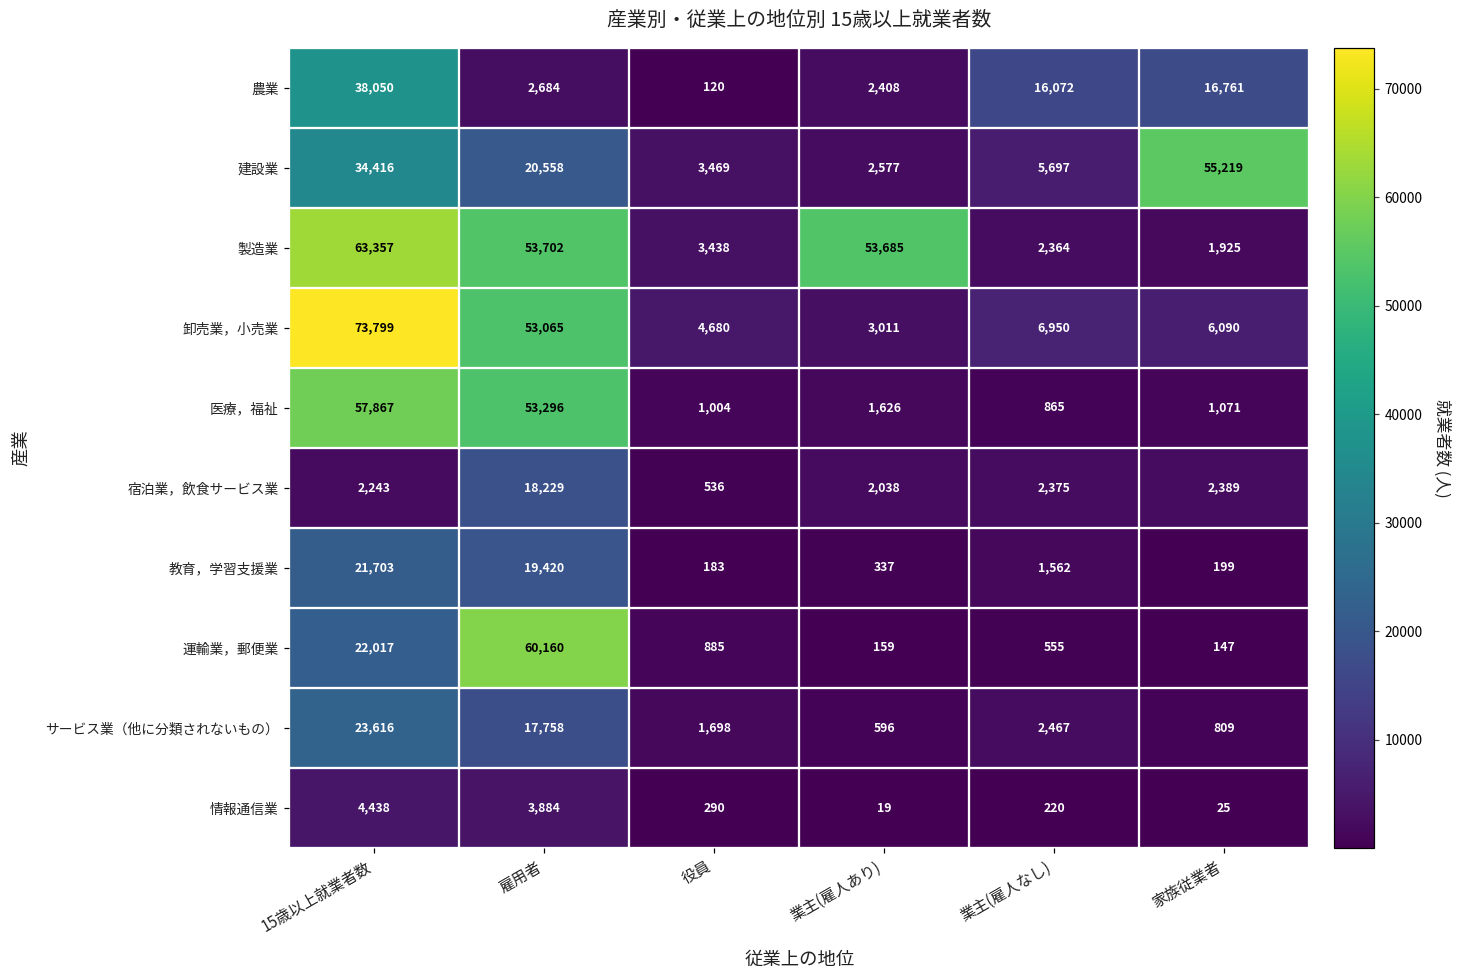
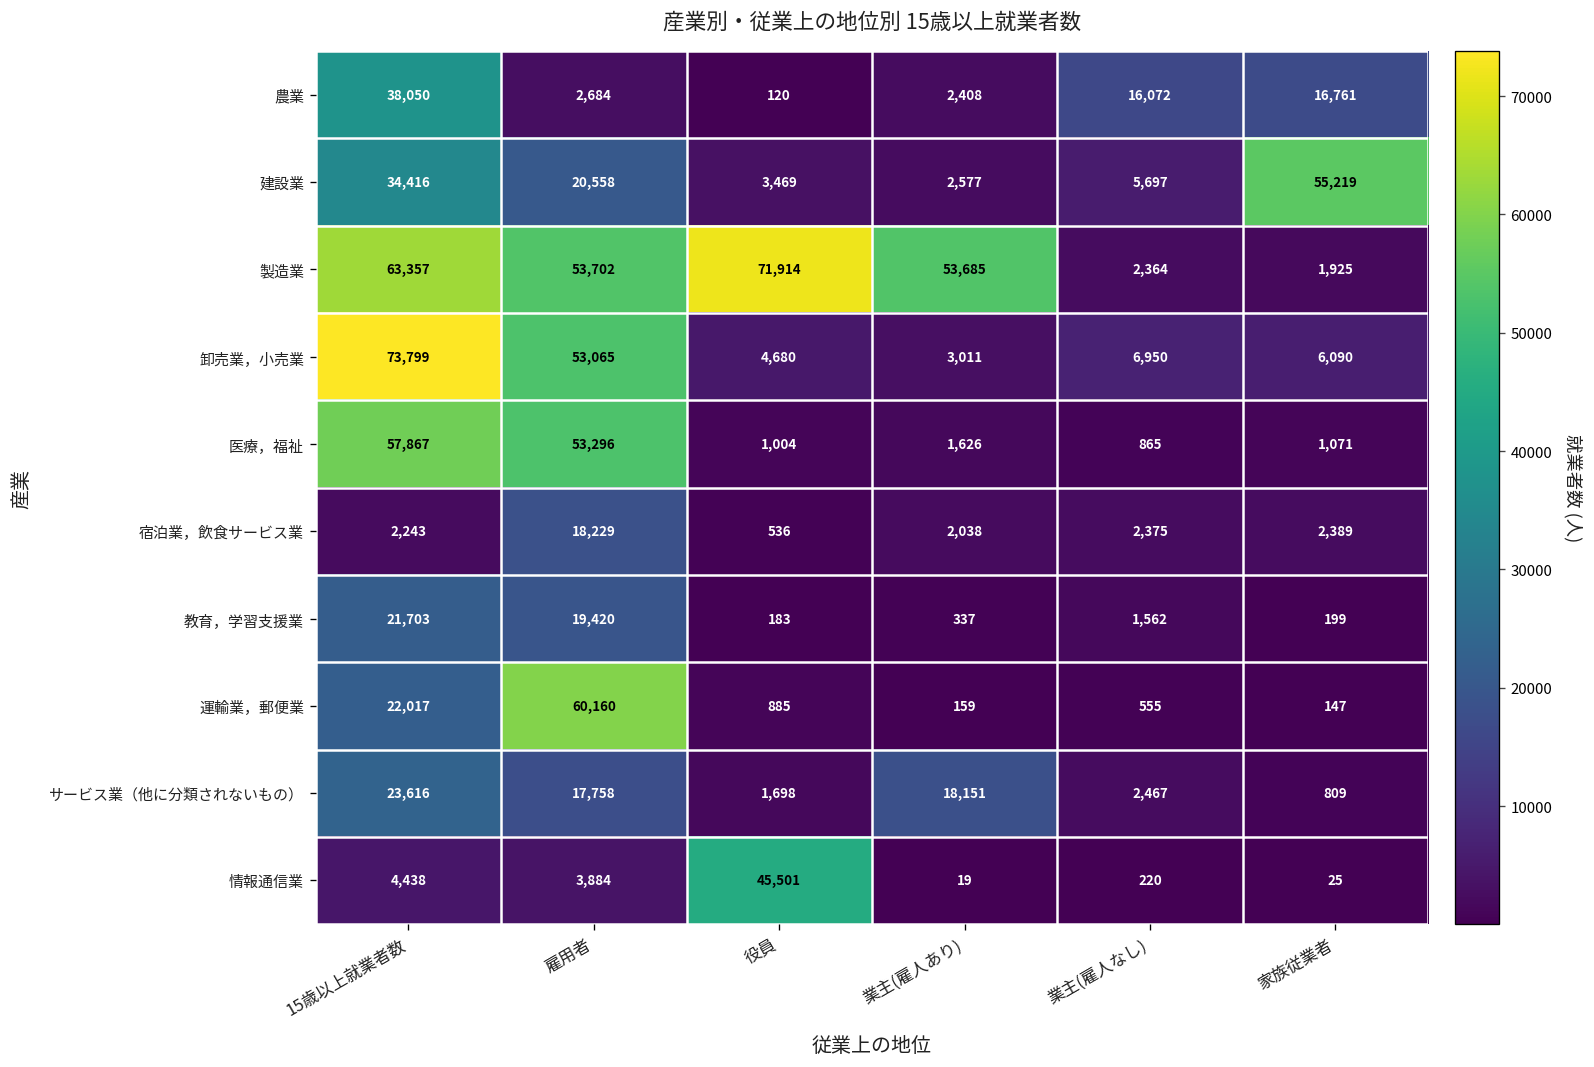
製造業, 役員: 3,438 -> 71,914
サービス業（他に分類されないもの）, 業主(雇人あり): 596 -> 18,151
情報通信業, 役員: 290 -> 45,501
